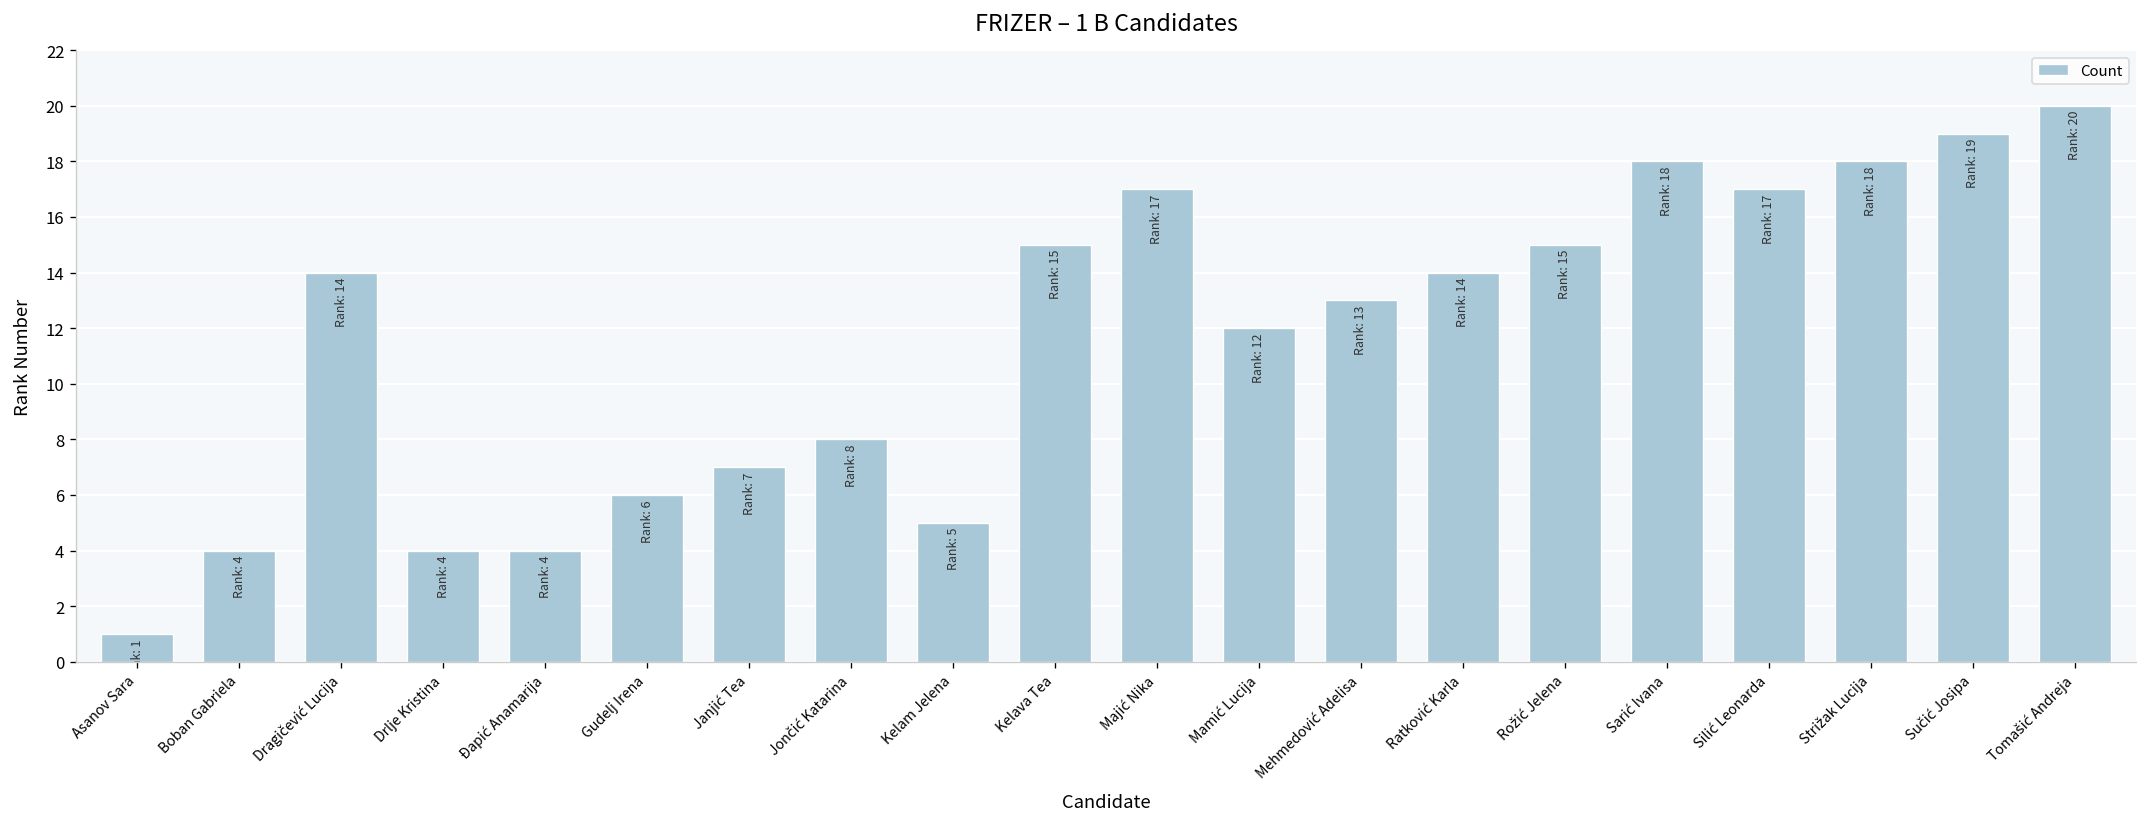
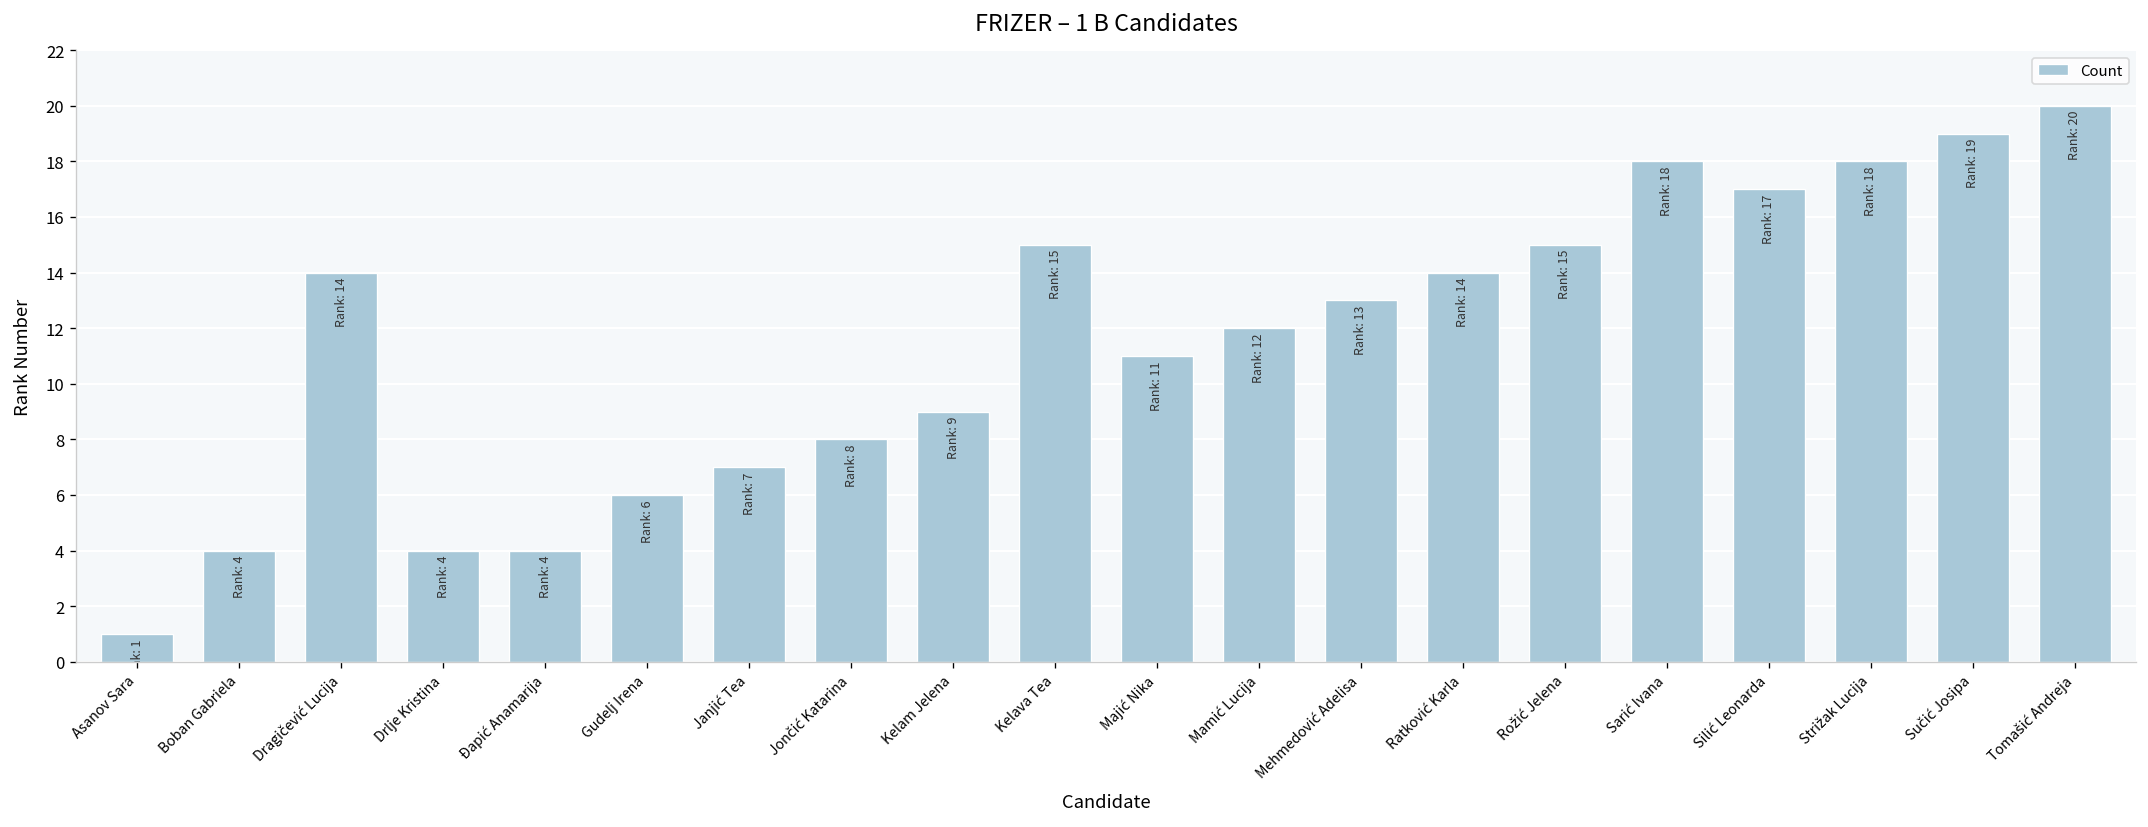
Kelam Jelena: 5 -> 9
Majić Nika: 17 -> 11
